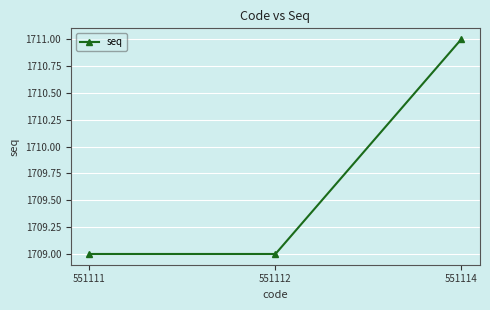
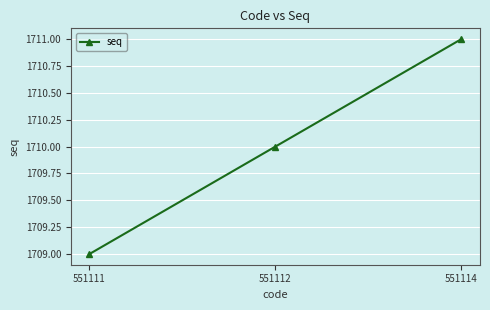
551112: 1709 -> 1710
